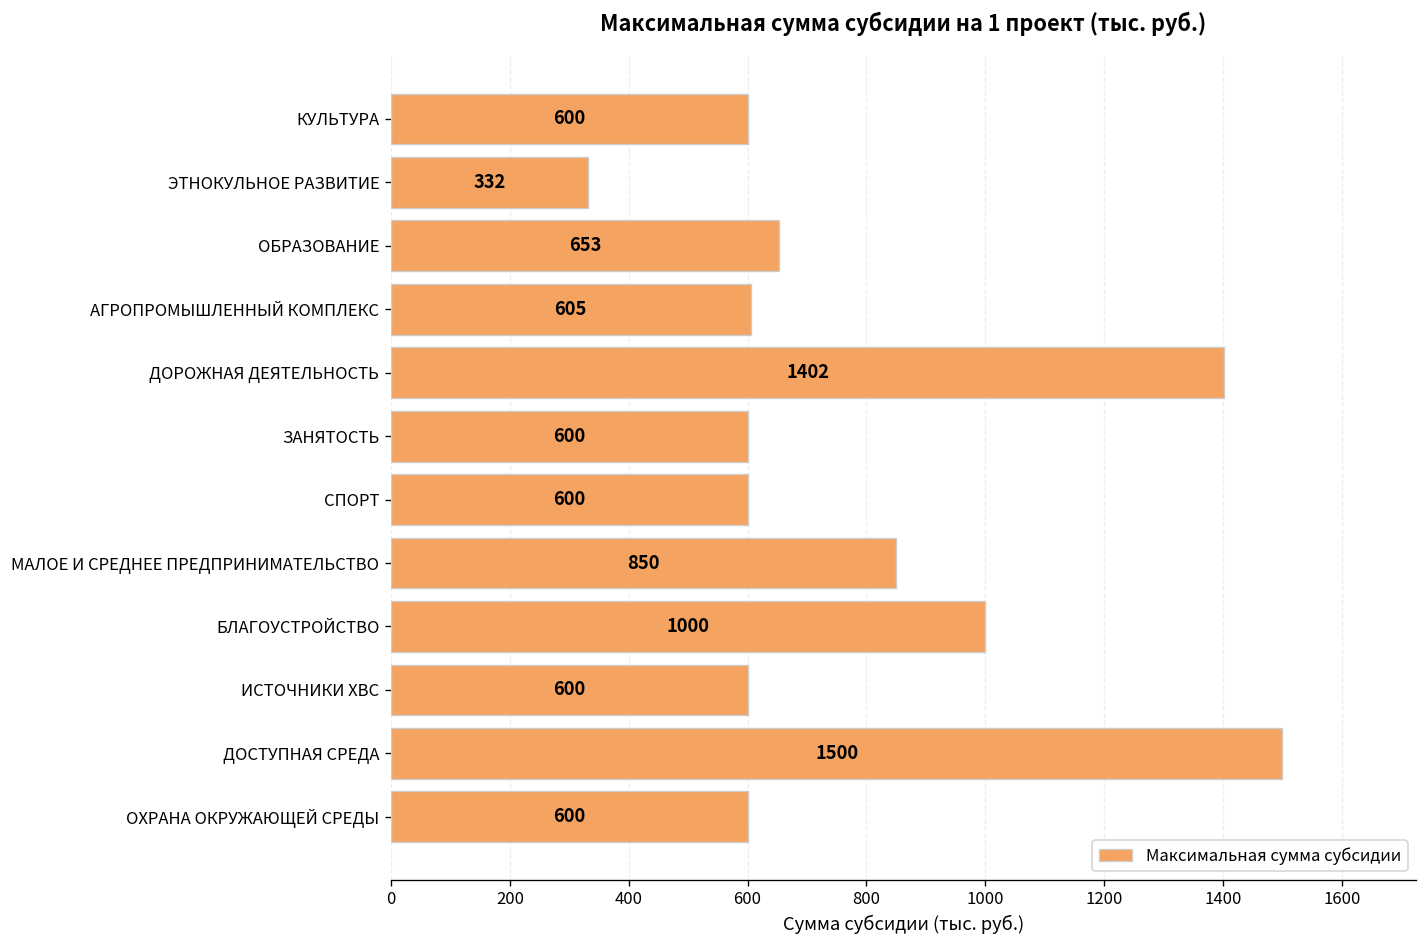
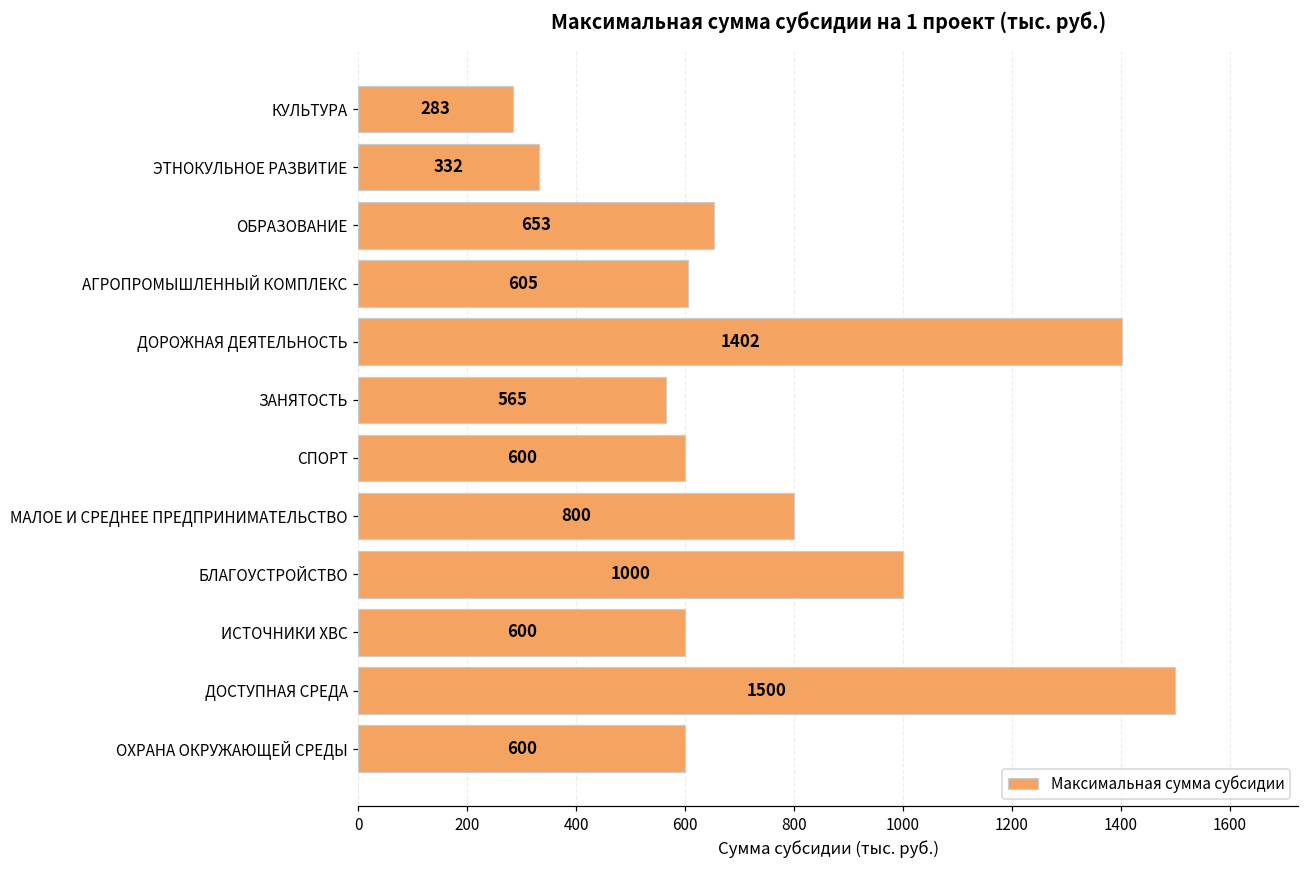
КУЛЬТУРА: 600 -> 283
ЗАНЯТОСТЬ: 600 -> 565
МАЛОЕ И СРЕДНЕЕ ПРЕДПРИНИМАТЕЛЬСТВО: 850 -> 800
